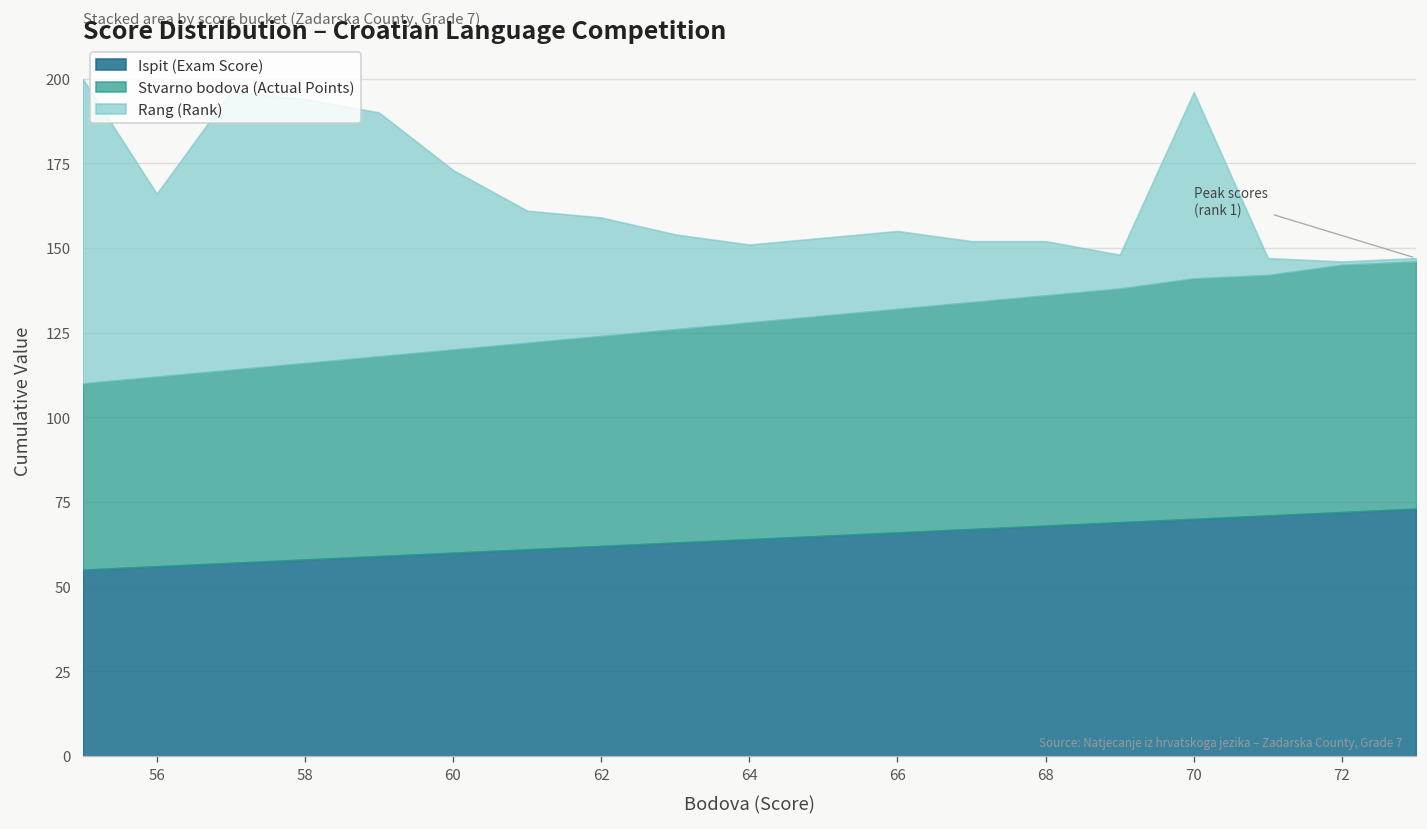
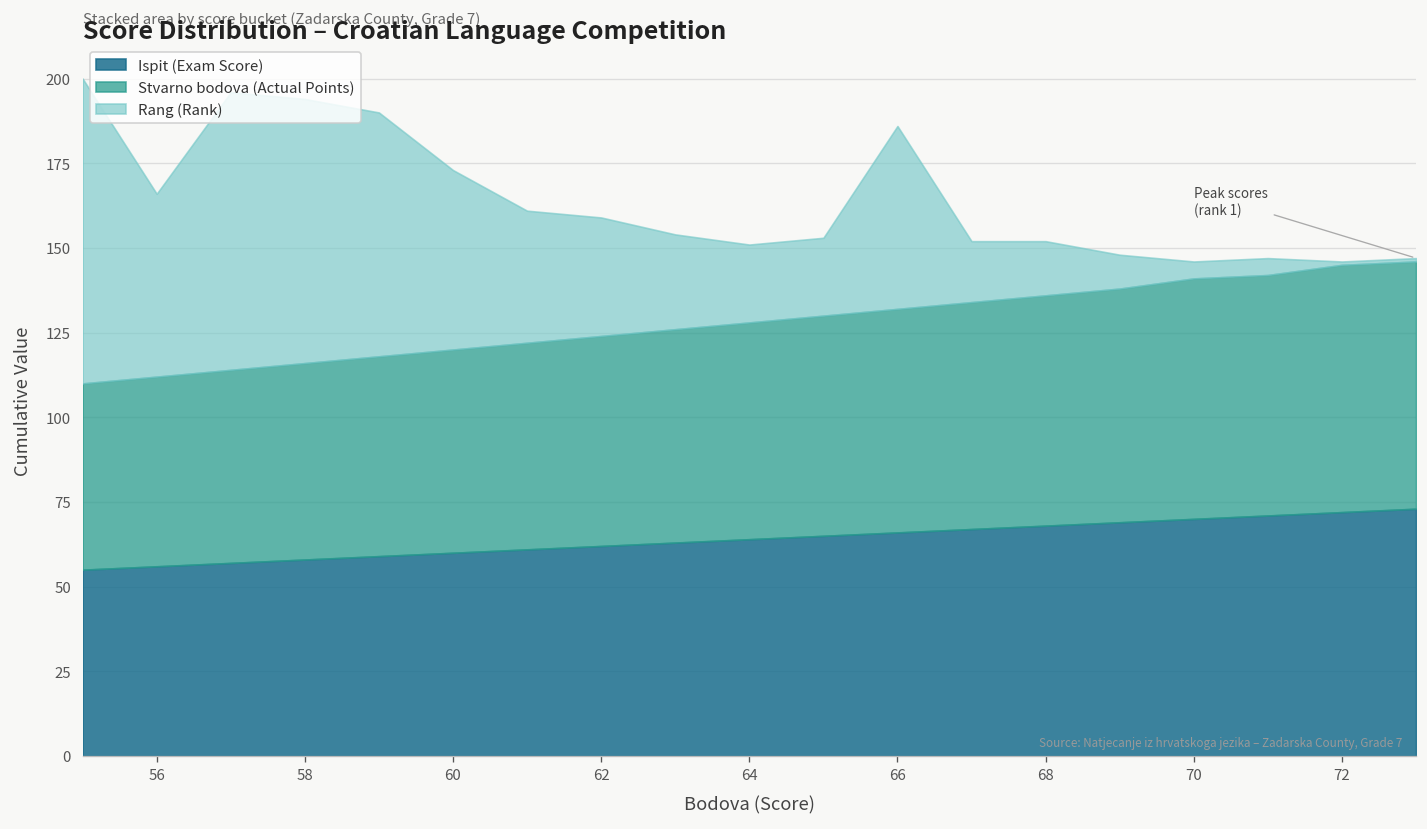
Rang (Rank), 66: 23 -> 54
Rang (Rank), 70: 55 -> 5
